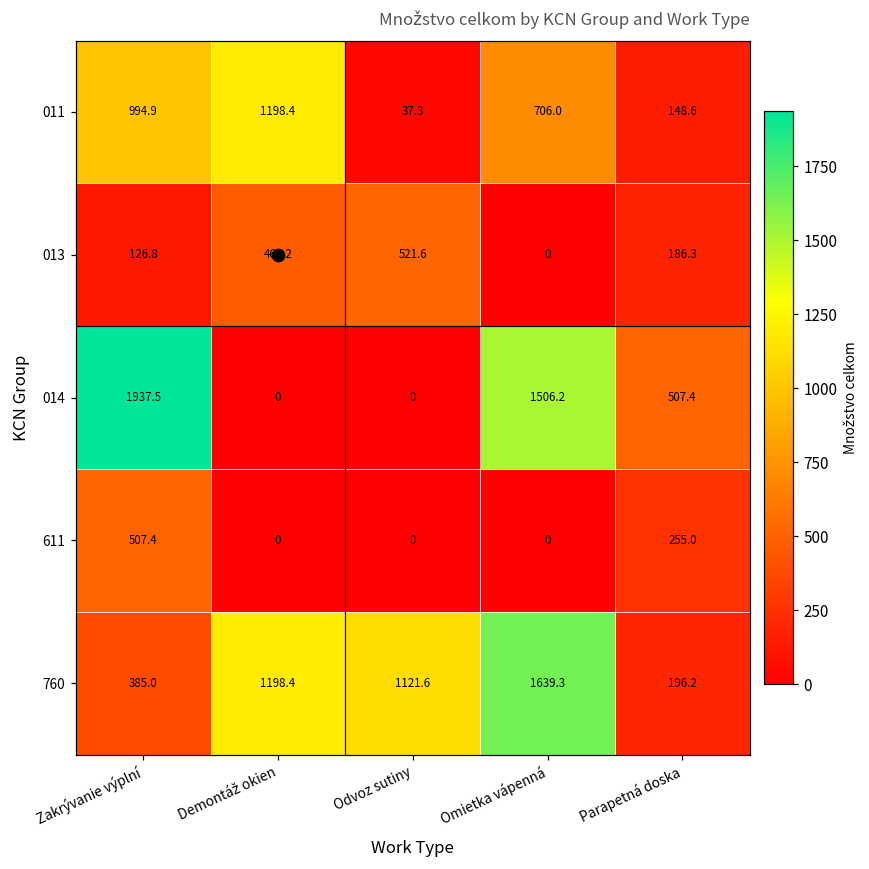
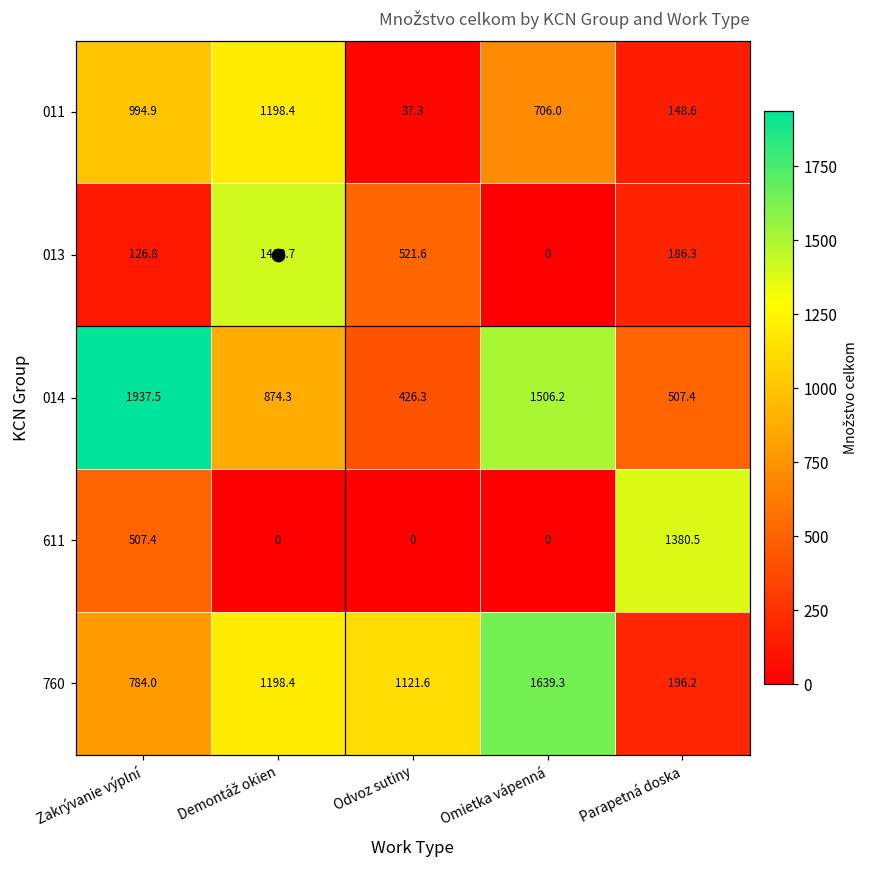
013, Demontáž okien: 467.2 -> 1410.7
014, Demontáž okien: 0 -> 874.3
014, Odvoz sutiny: 0 -> 426.3
611, Parapetná doska: 255.0 -> 1380.5
760, Zakrývanie výplní: 385.0 -> 784.0
